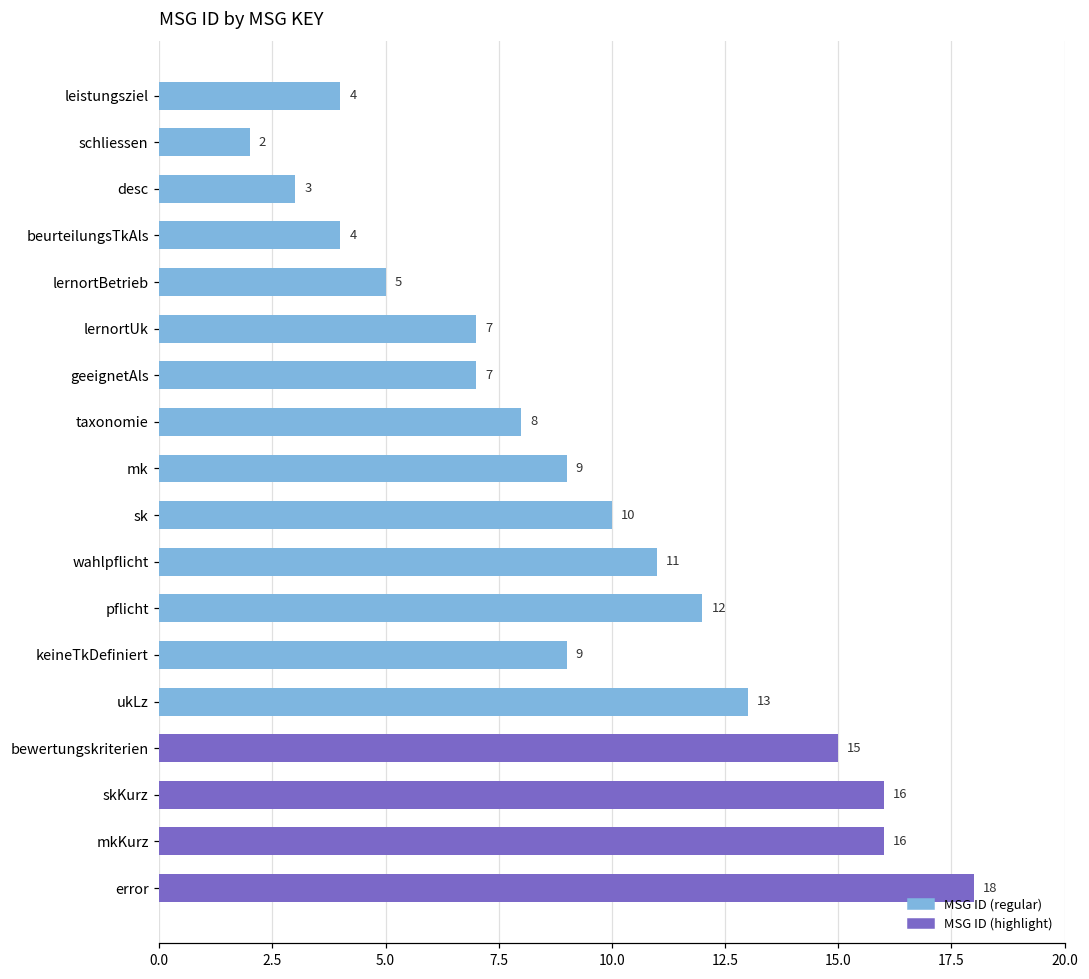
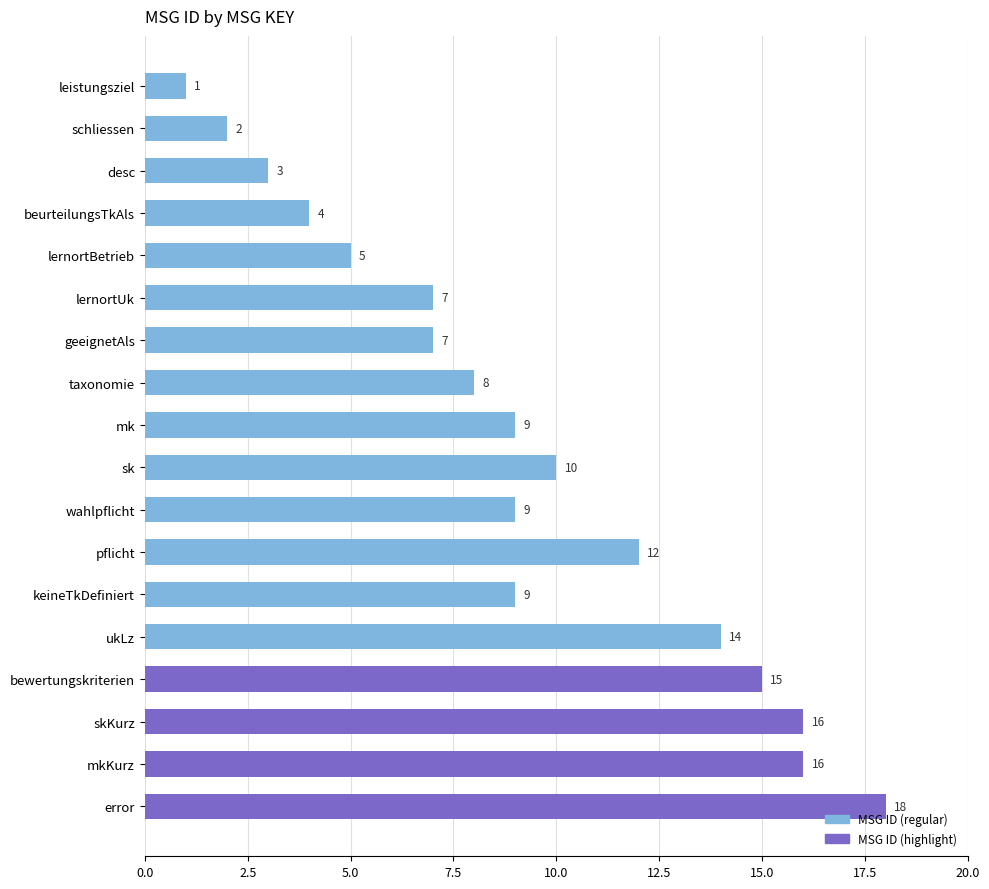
leistungsziel: 4 -> 1
wahlpflicht: 11 -> 9
ukLz: 13 -> 14
